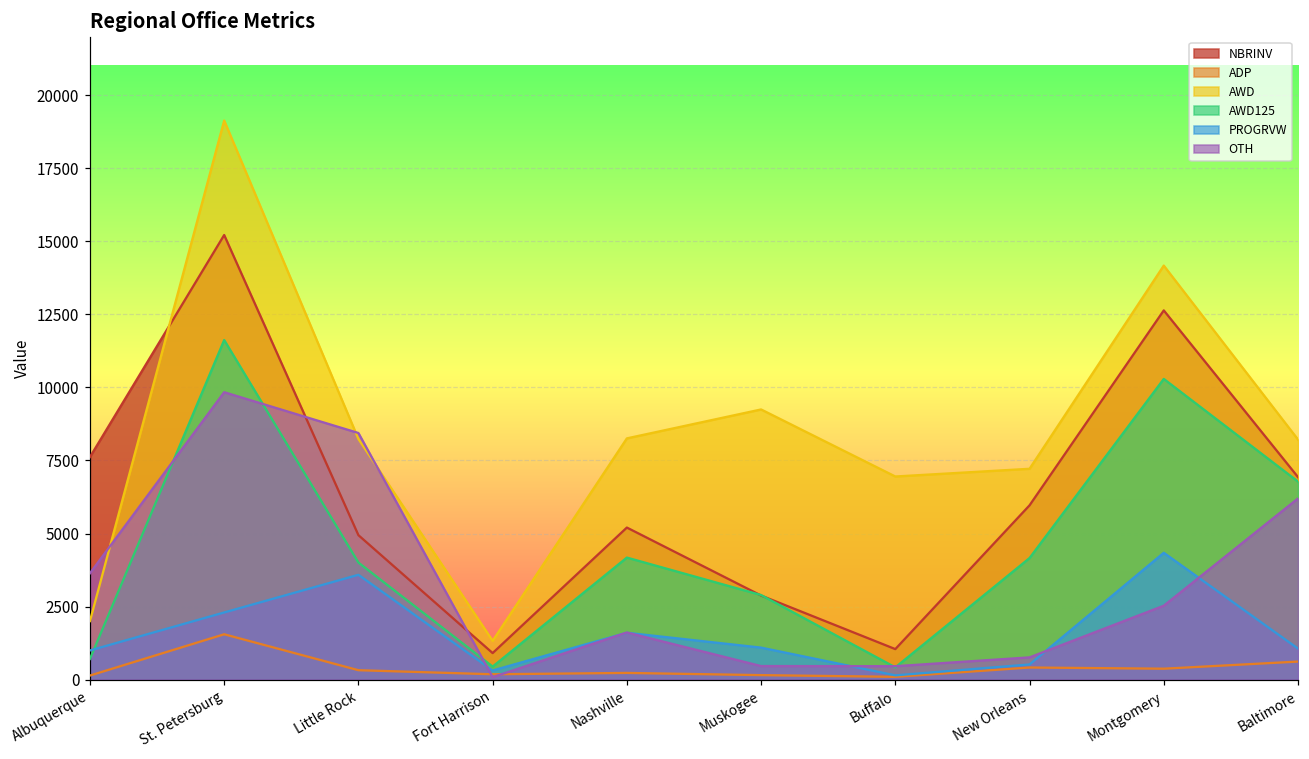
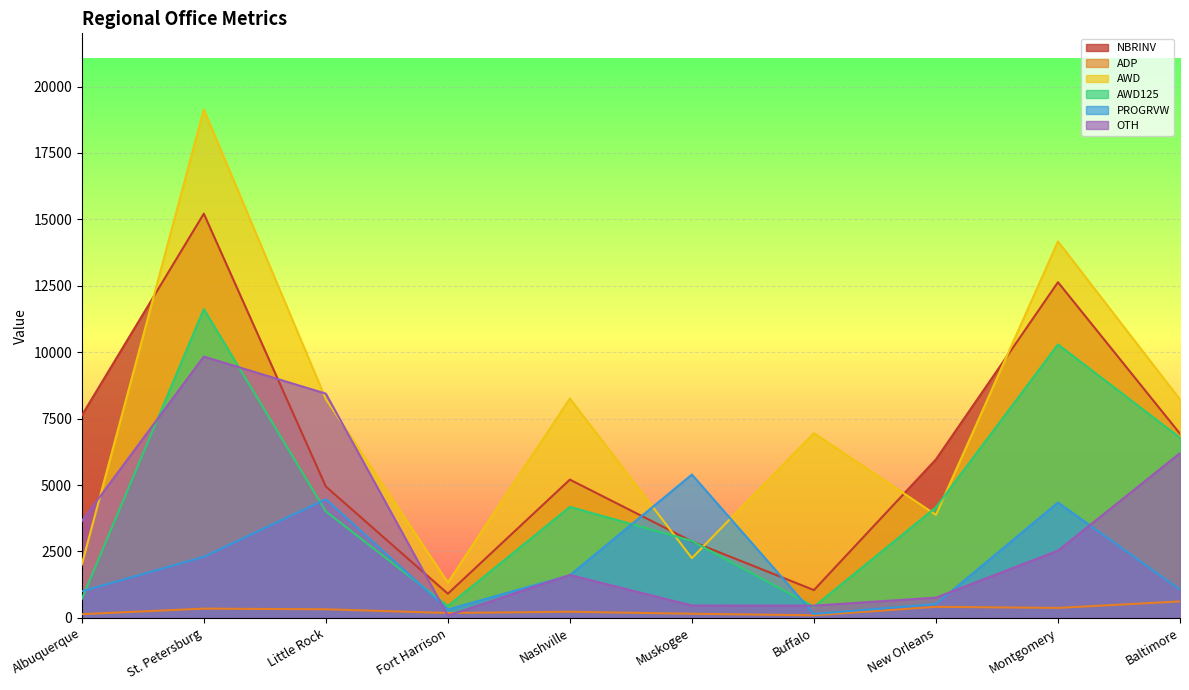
ADP, St. Petersburg: 1600 -> 300
PROGRVW, Little Rock: 3600 -> 4500
AWD, Muskogee: 9200 -> 2200
PROGRVW, Muskogee: 1100 -> 5400
AWD, New Orleans: 7200 -> 3900
